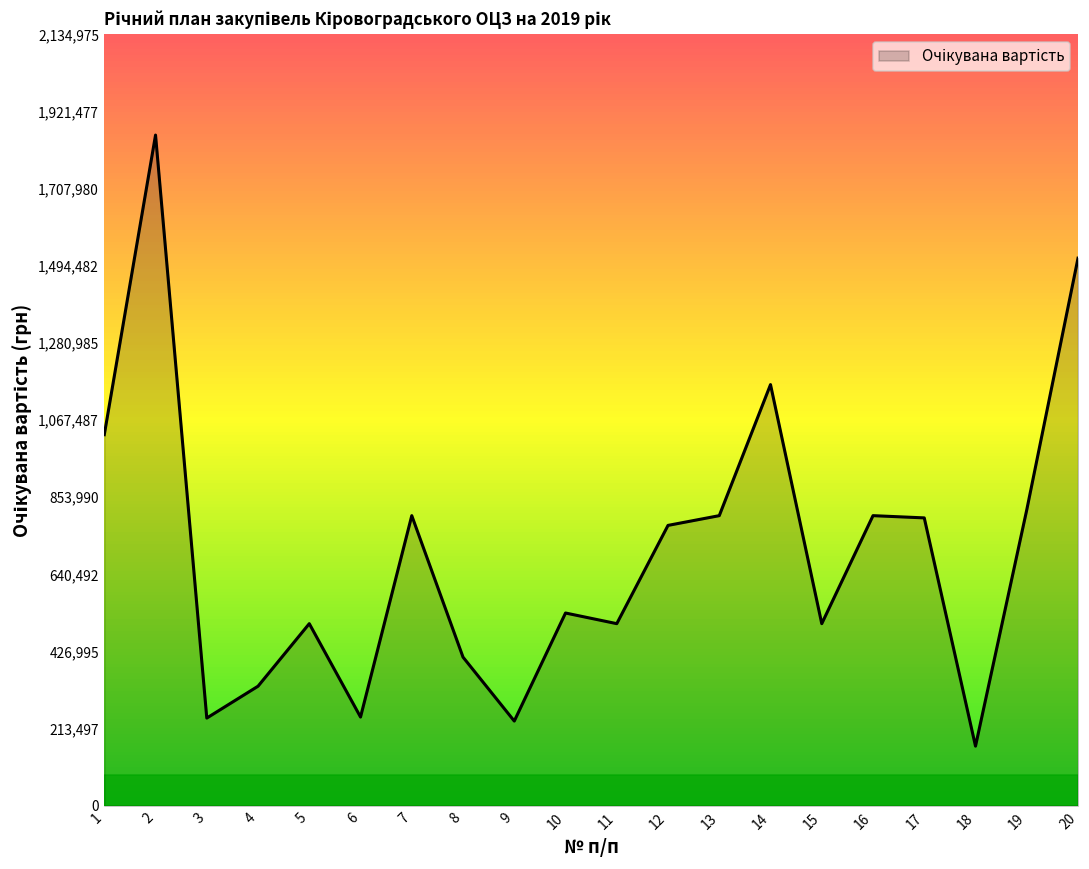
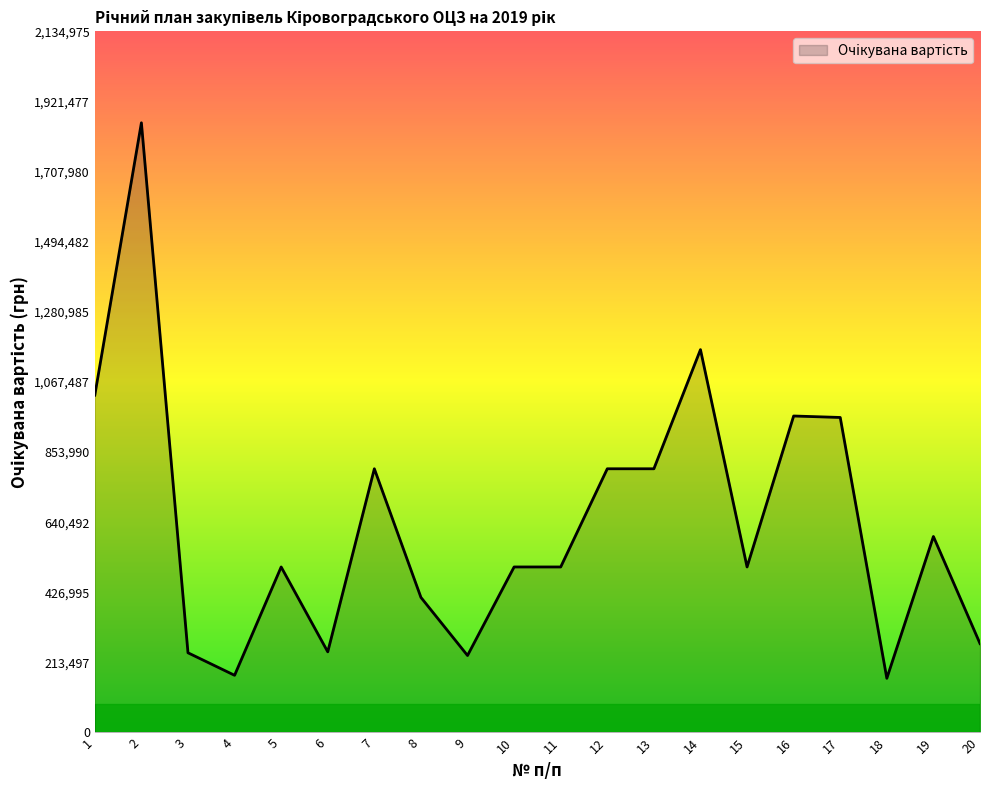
4: 330,000 -> 170,000
10: 530,000 -> 500,000
12: 780,000 -> 800,000
16: 800,000 -> 960,000
17: 800,000 -> 960,000
19: 820,000 -> 600,000
20: 1,520,000 -> 270,000
